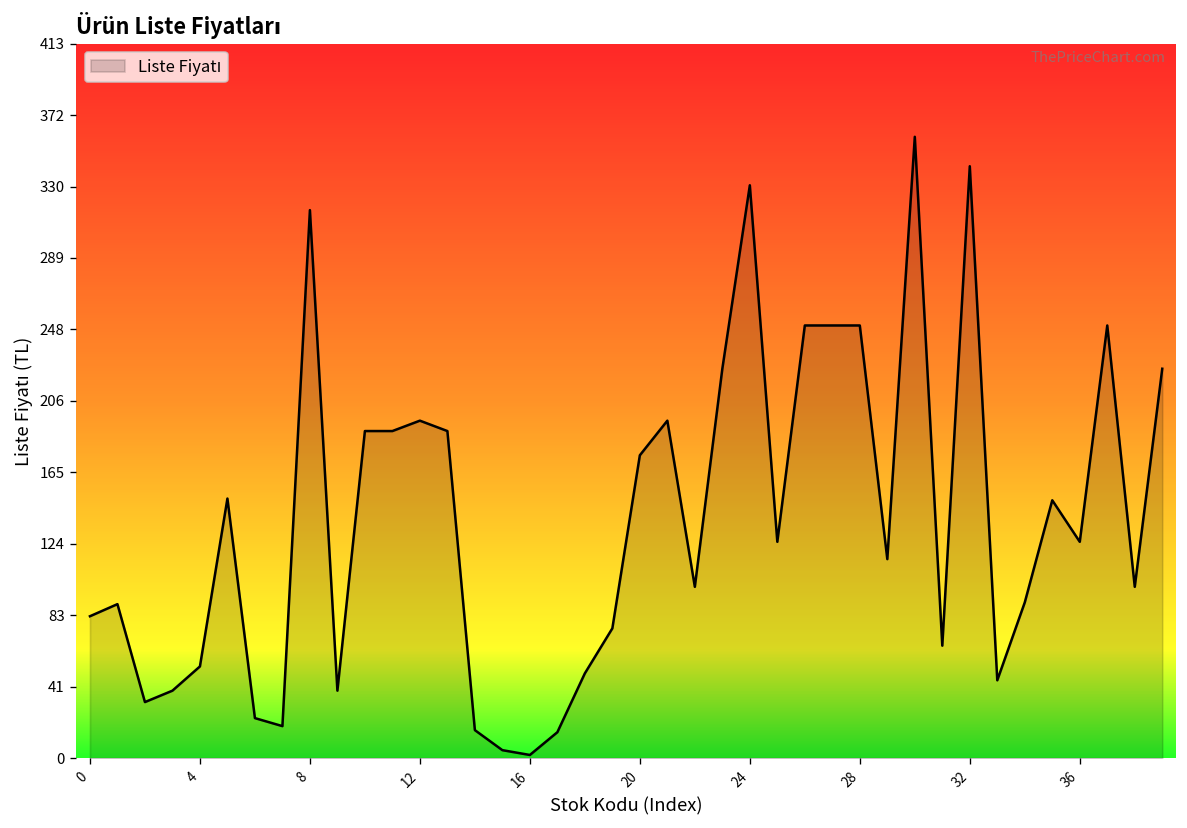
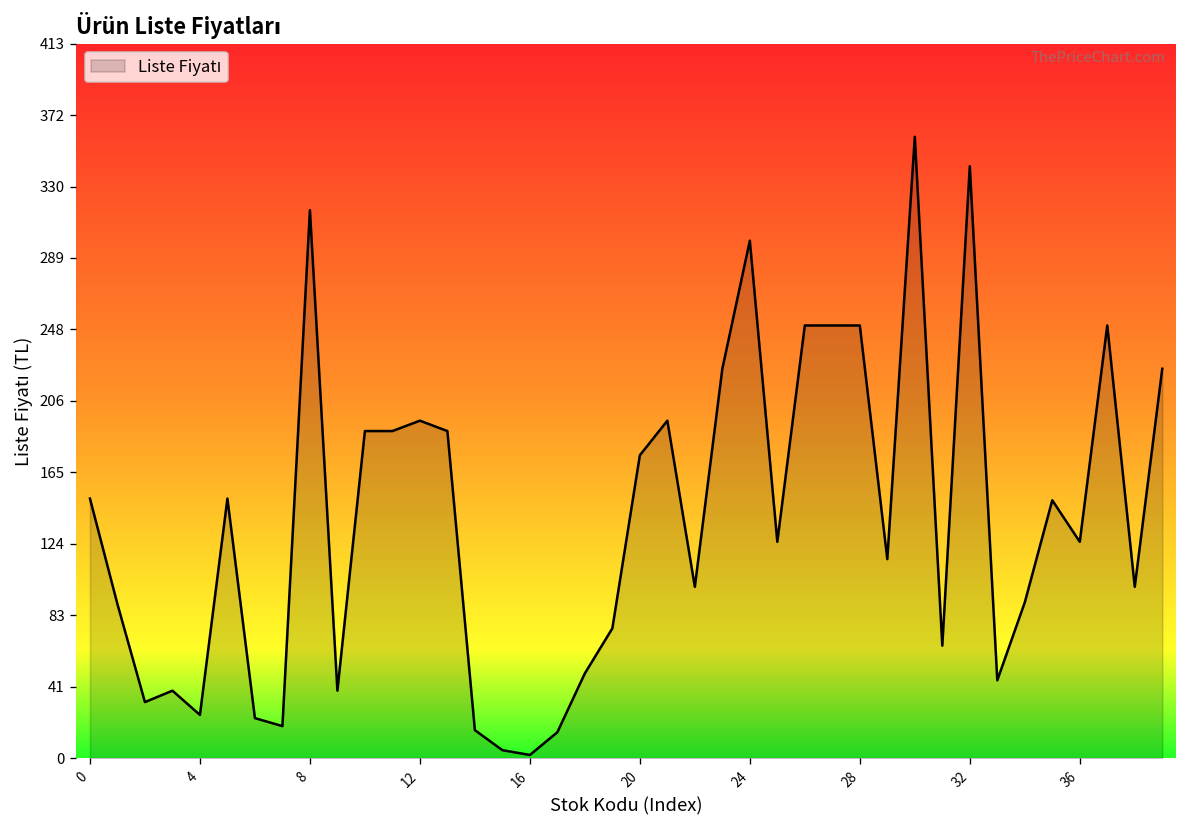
0: 82 -> 150
4: 53 -> 25
24: 331 -> 299
